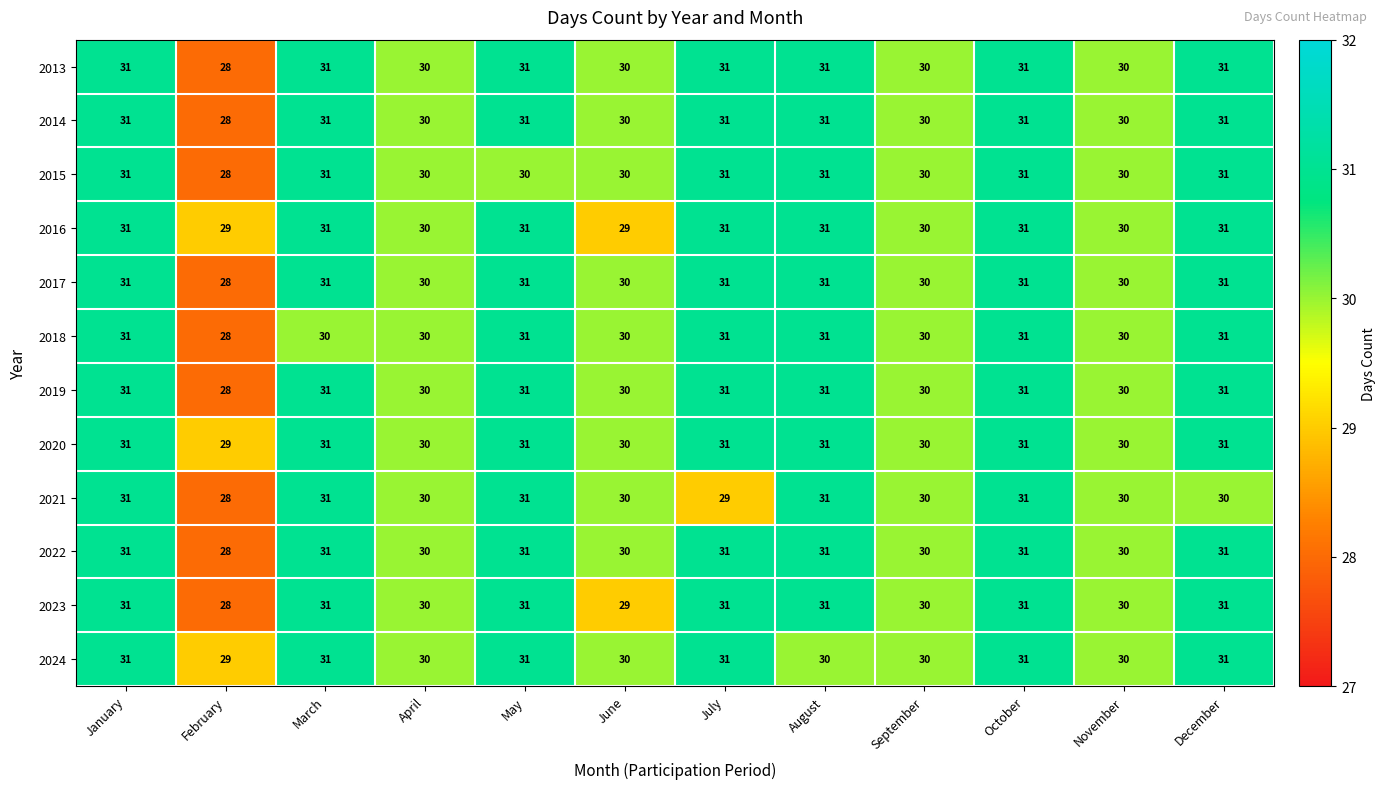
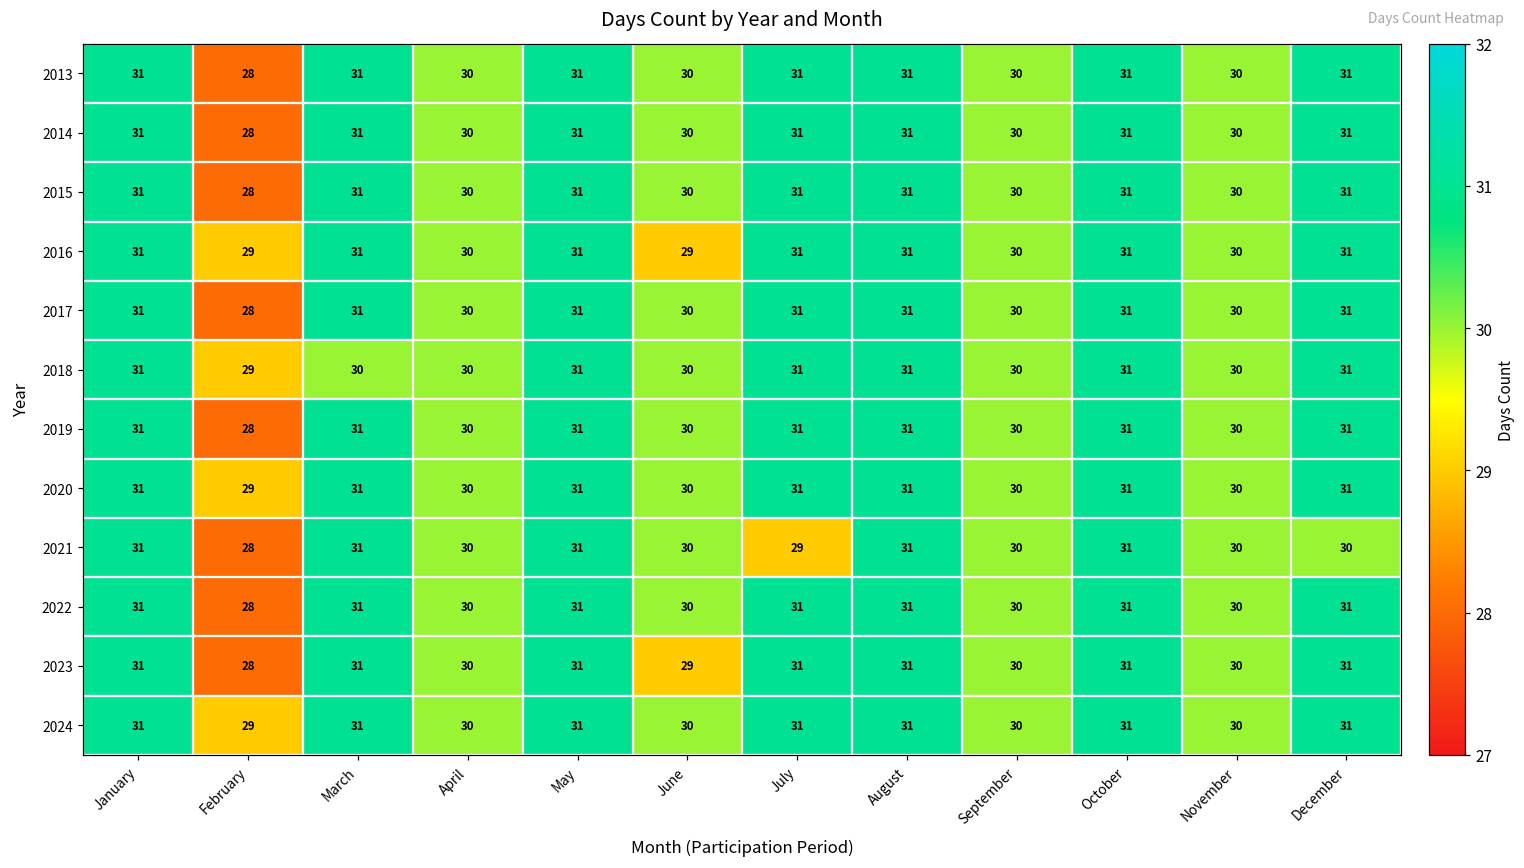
2015, May: 30 -> 31
2018, February: 28 -> 29
2024, August: 30 -> 31
